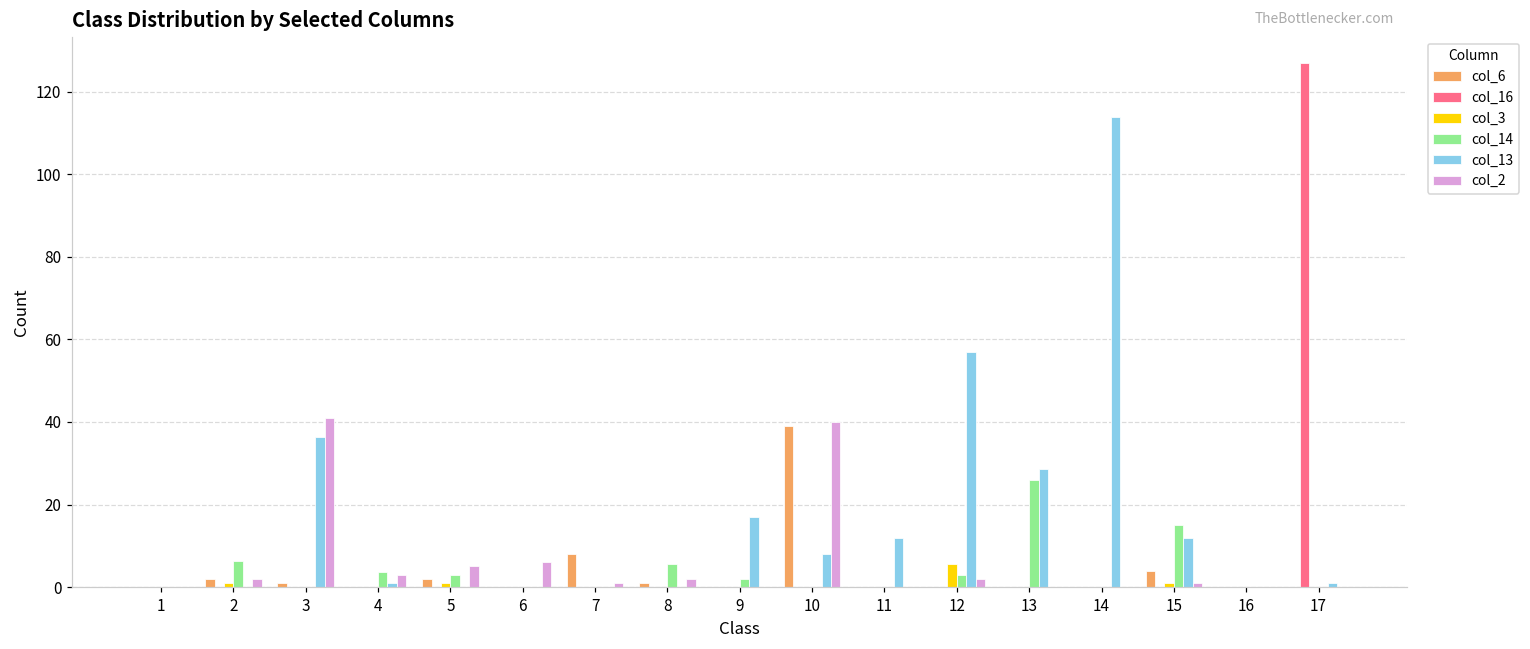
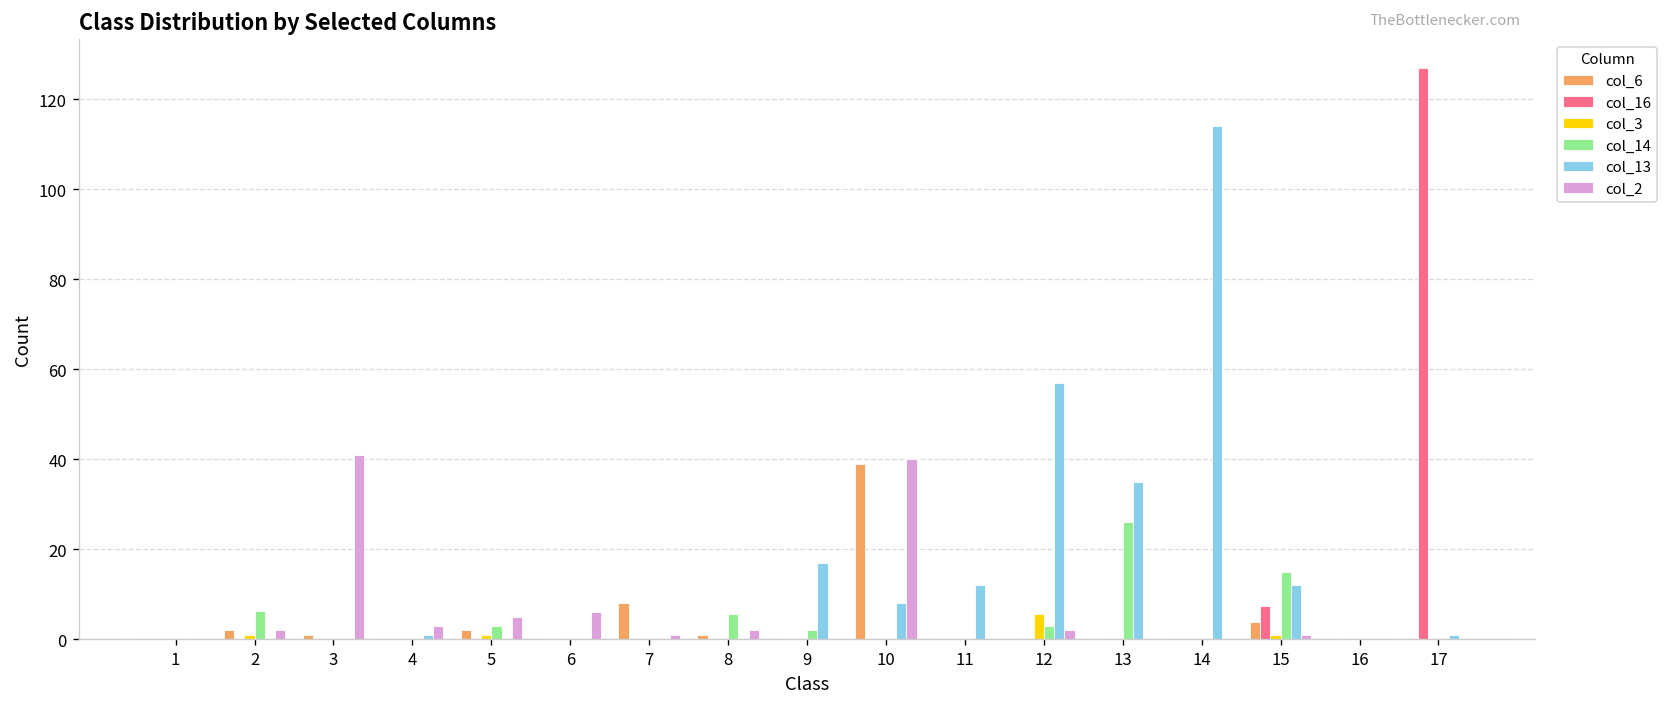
col_13, 3: 36 -> 0
col_14, 4: 4 -> 0
col_13, 13: 29 -> 35
col_16, 15: 0 -> 8
